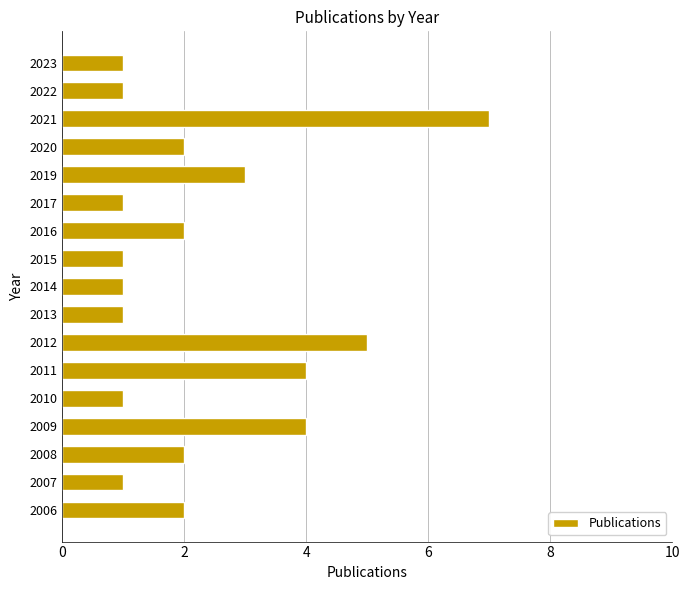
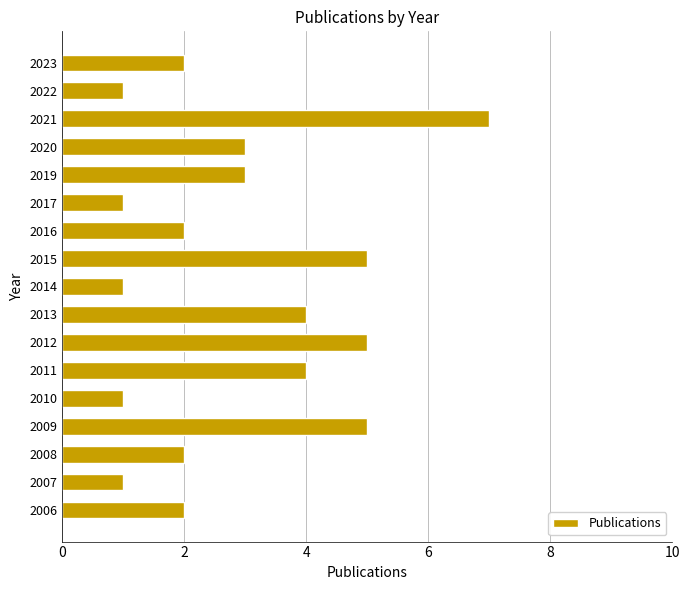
2023: 1 -> 2
2020: 2 -> 3
2015: 1 -> 5
2013: 1 -> 4
2009: 4 -> 5
